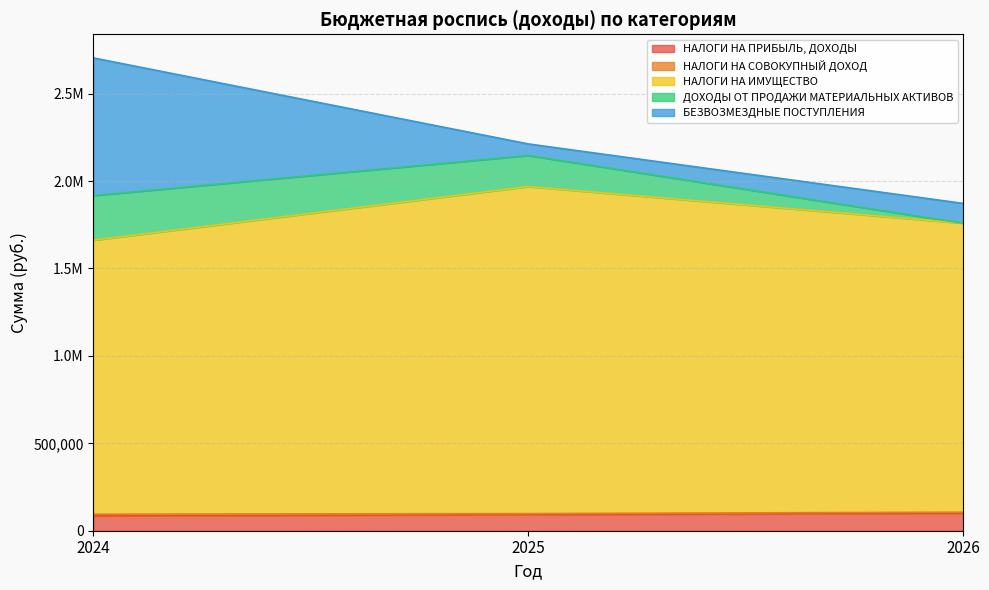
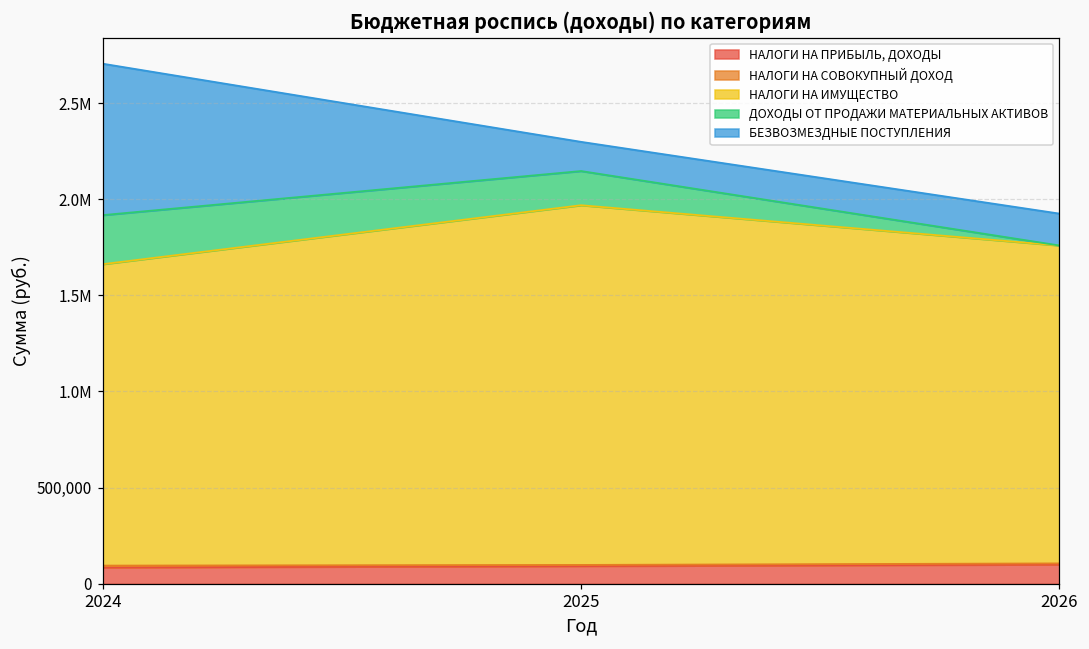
БЕЗВОЗМЕЗДНЫЕ ПОСТУПЛЕНИЯ, 2025: 70,000 -> 150,000
БЕЗВОЗМЕЗДНЫЕ ПОСТУПЛЕНИЯ, 2026: 110,000 -> 170,000
